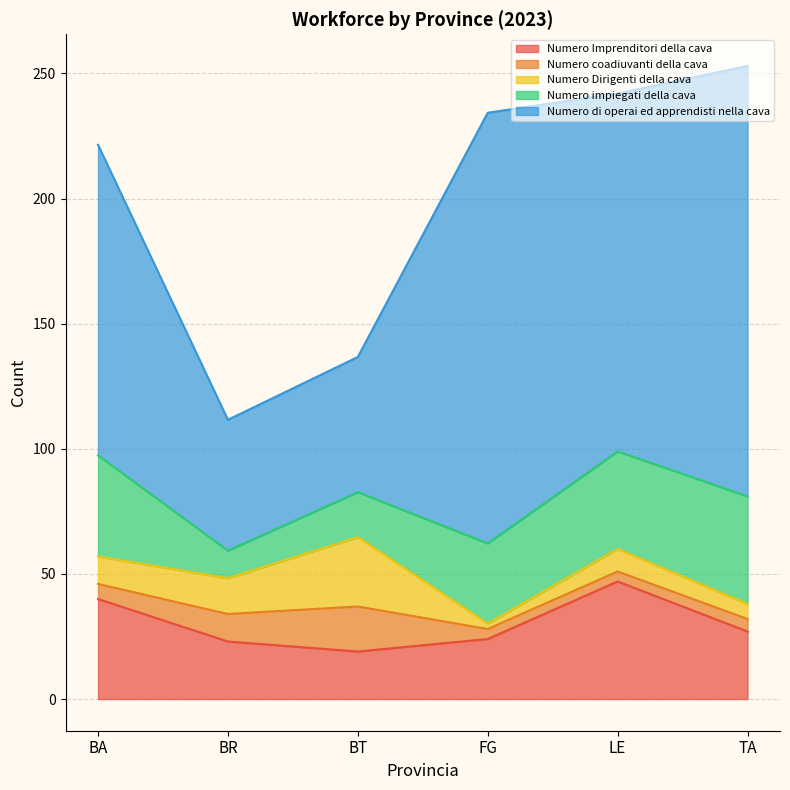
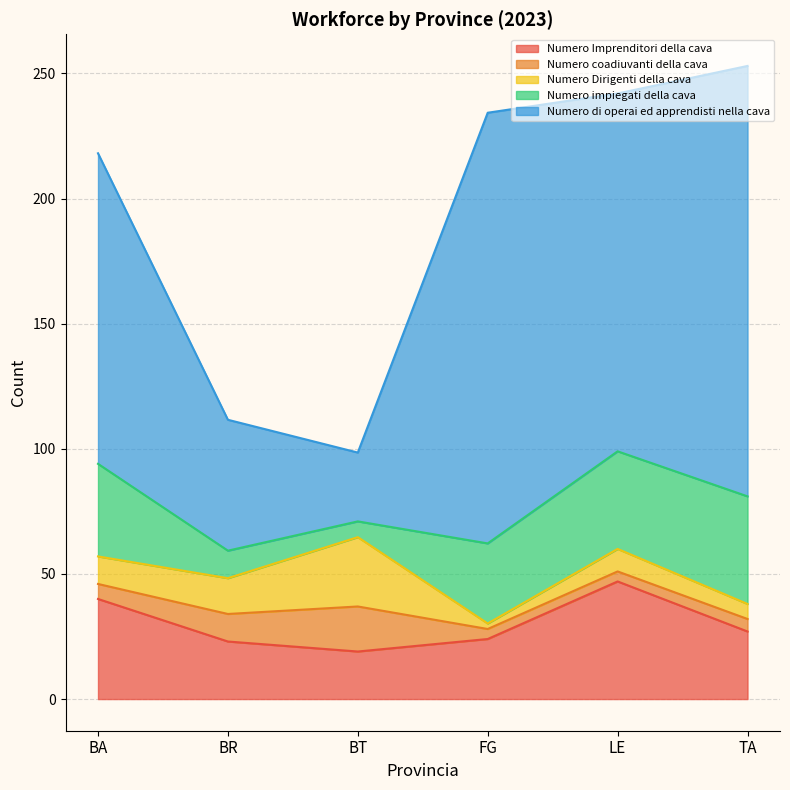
Numero impiegati della cava, BA: 40 -> 37
Numero impiegati della cava, BT: 18 -> 6
Numero di operai ed apprendisti nella cava, BT: 54 -> 28
